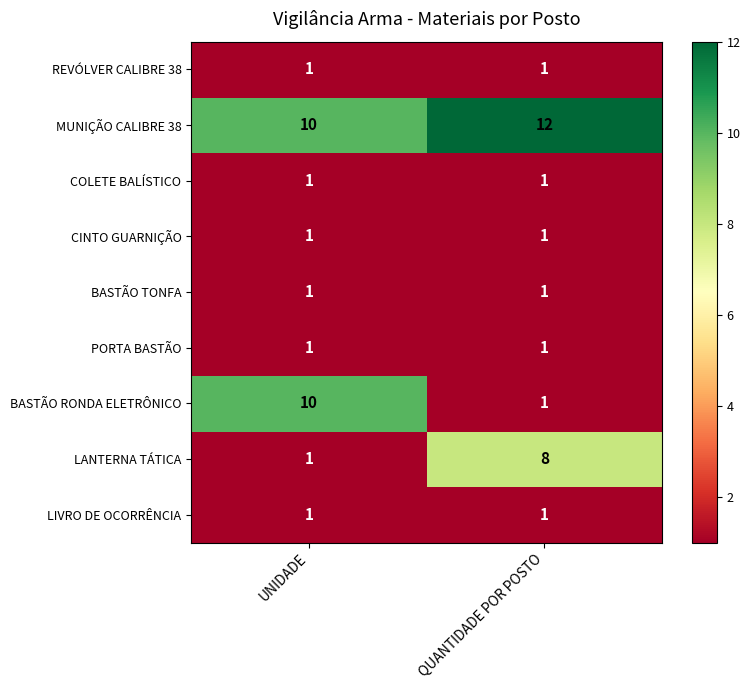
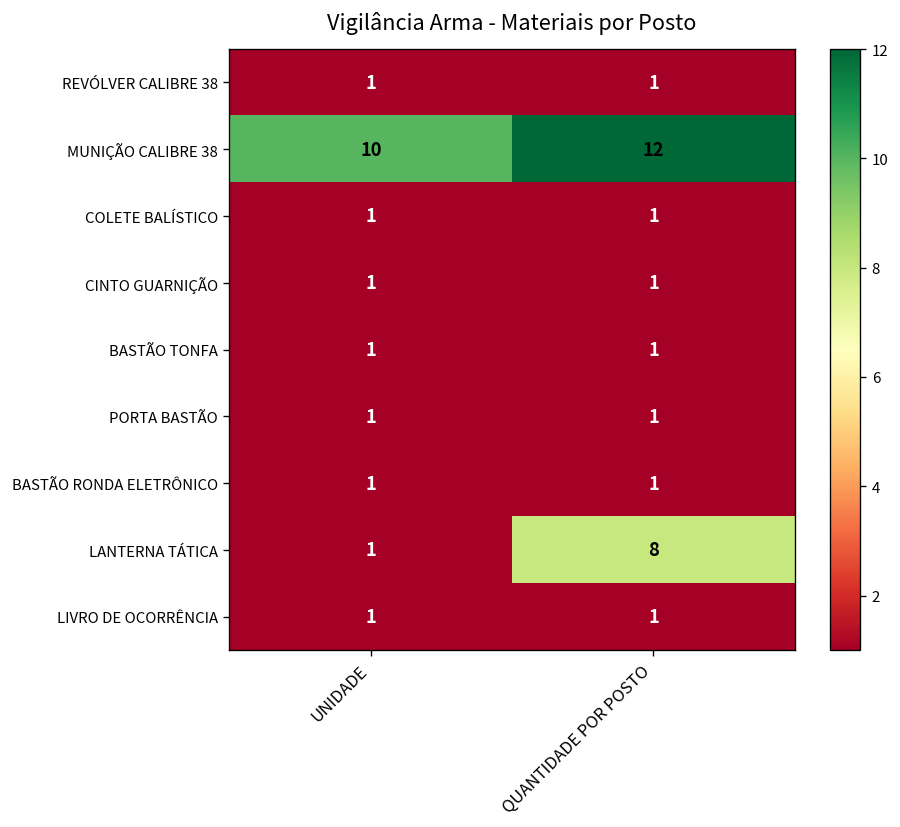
BASTÃO RONDA ELETRÔNICO, UNIDADE: 10 -> 1
